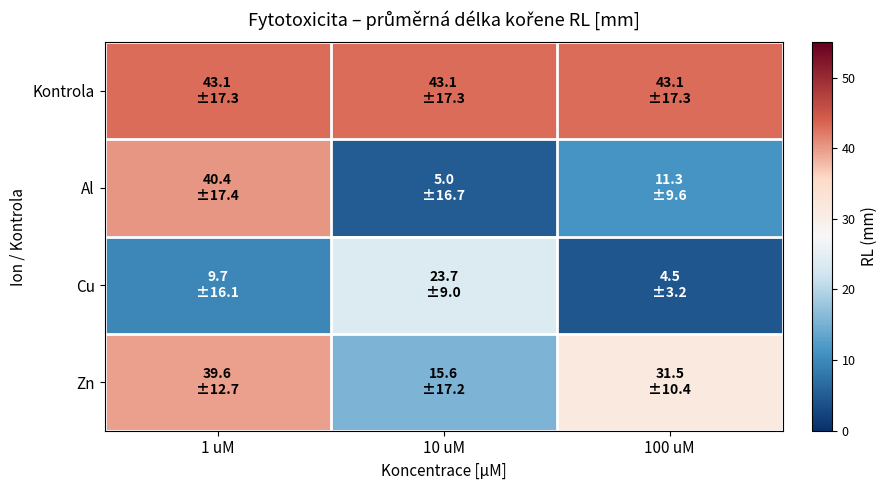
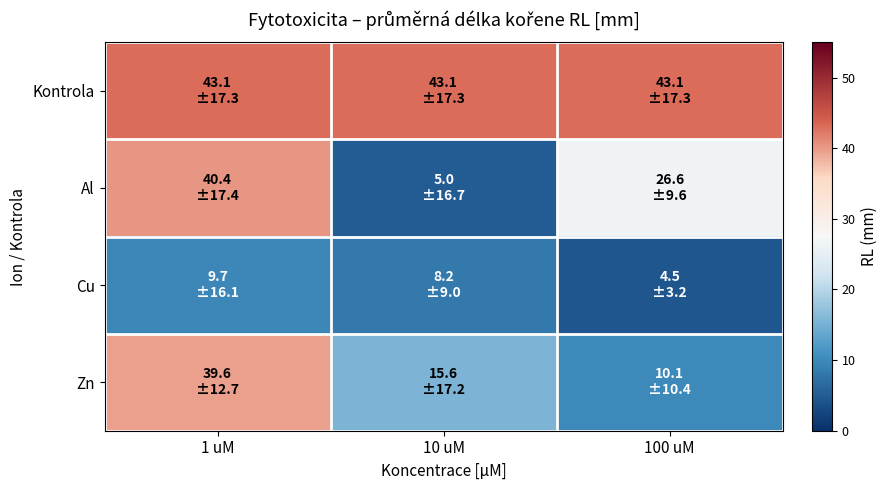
Al, 100 uM: 11.3 -> 26.6
Cu, 10 uM: 23.7 -> 8.2
Zn, 100 uM: 31.5 -> 10.1
